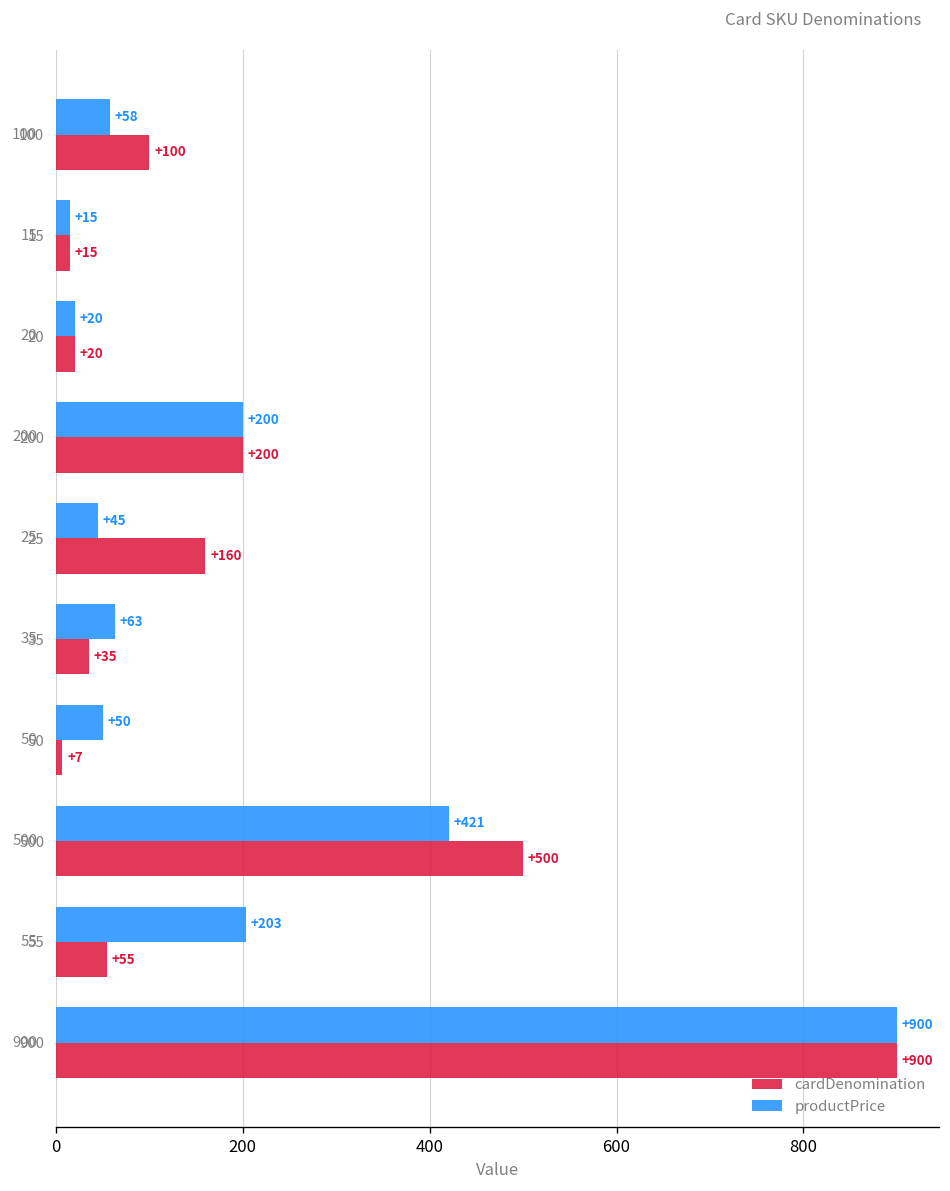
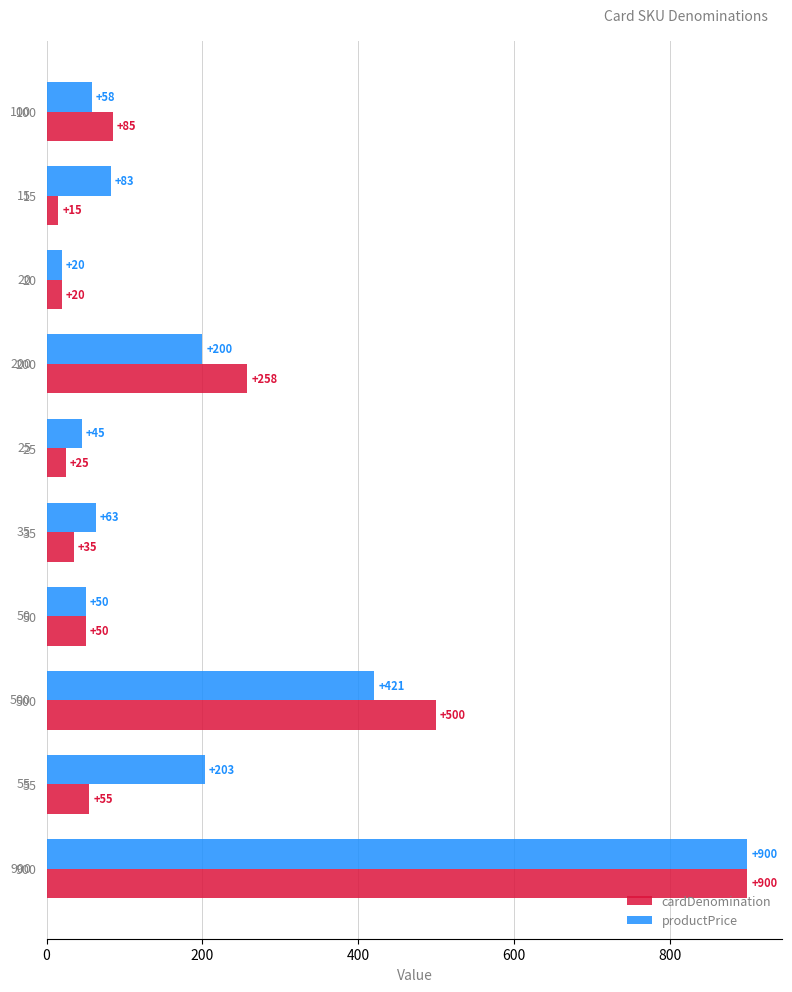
cardDenomination, 100: +100 -> +85
productPrice, 15: +15 -> +83
cardDenomination, 200: +200 -> +258
cardDenomination, 25: +160 -> +25
cardDenomination, 50: +7 -> +50
